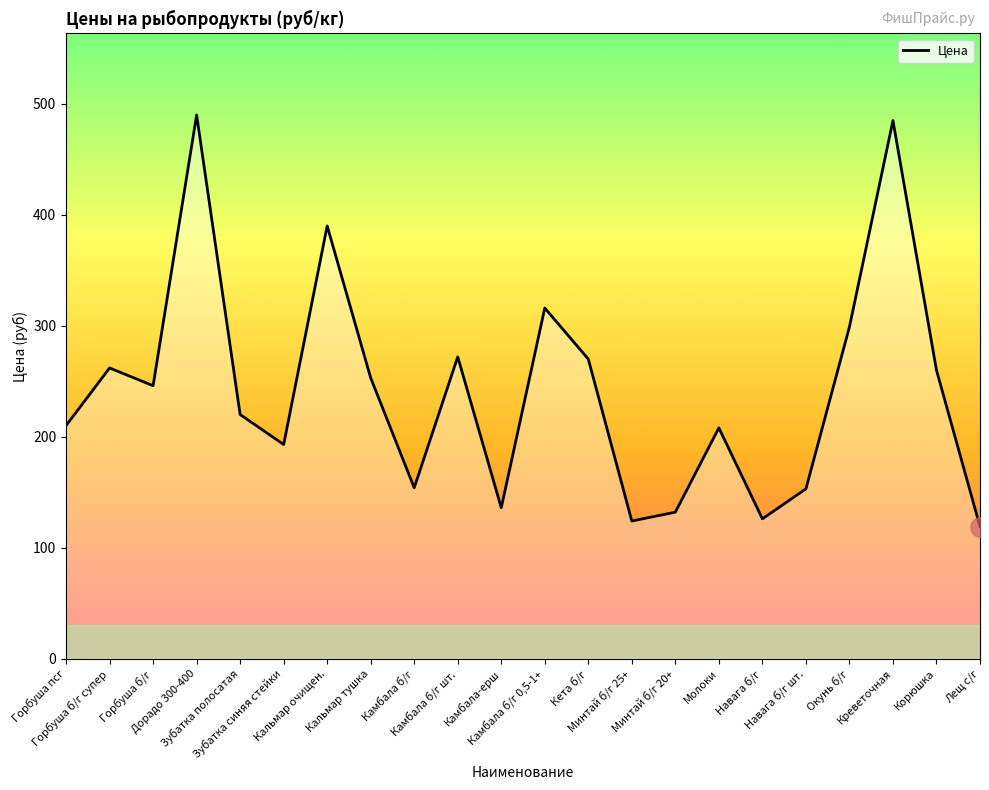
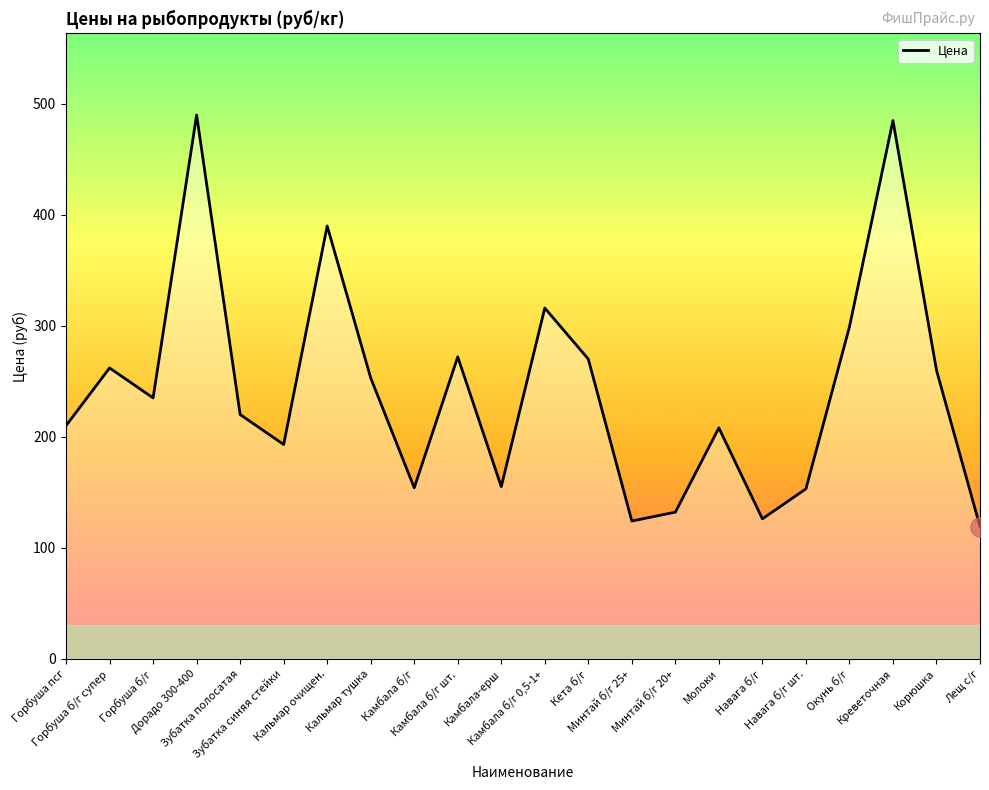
Цена, Горбуша б/г: 246 -> 235
Цена, Камбала-ерш: 136 -> 155
